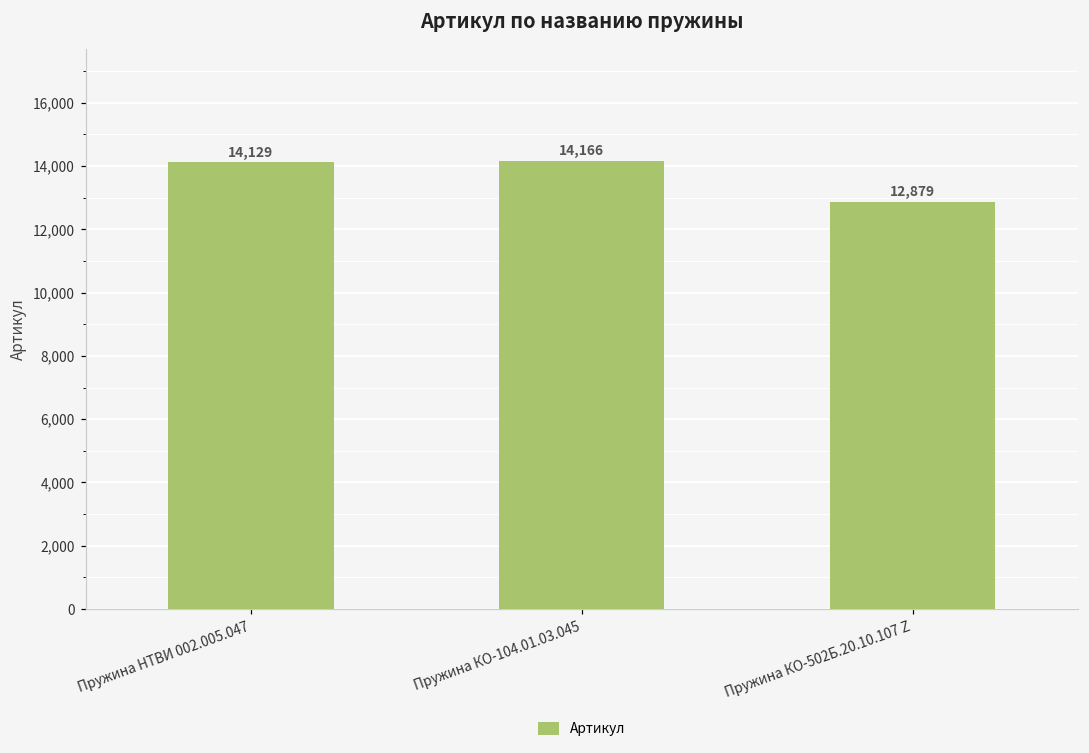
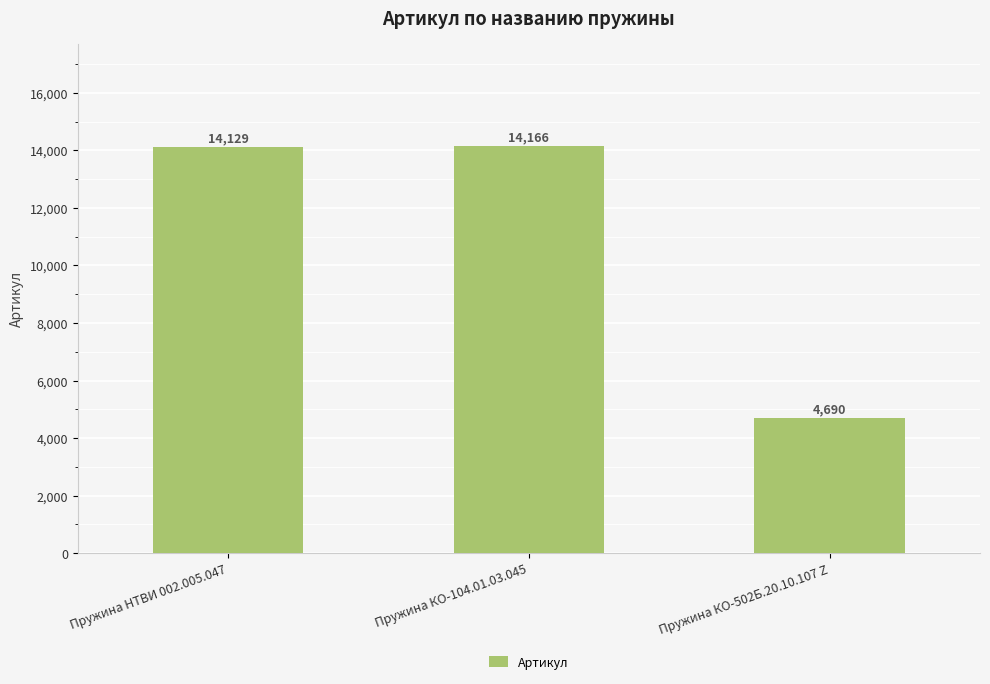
Пружина КО-502Б.20.10.107 Z: 12,879 -> 4,690
